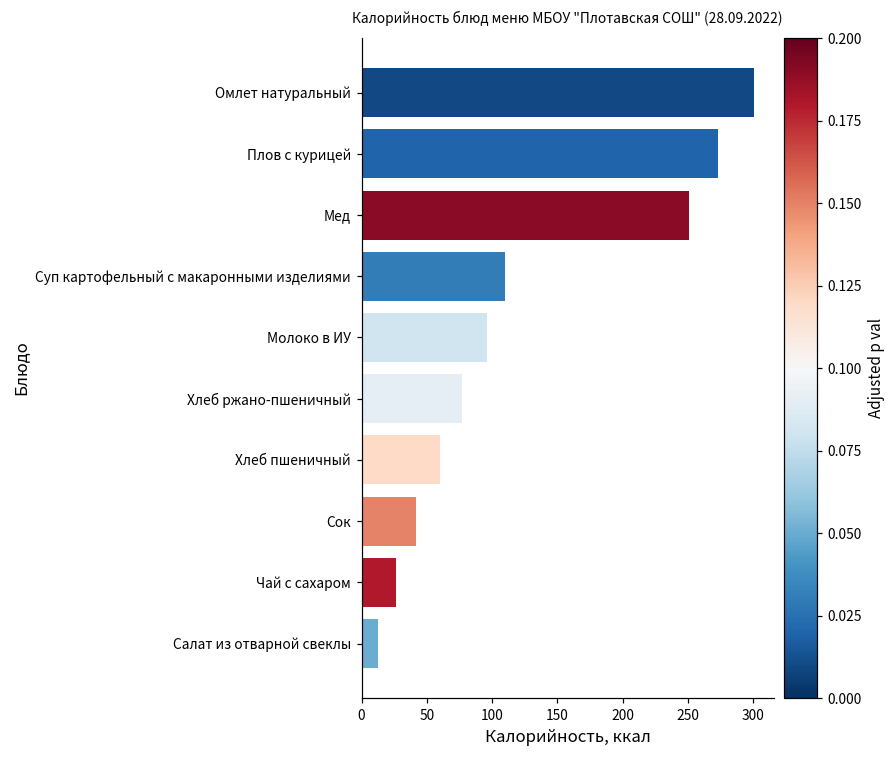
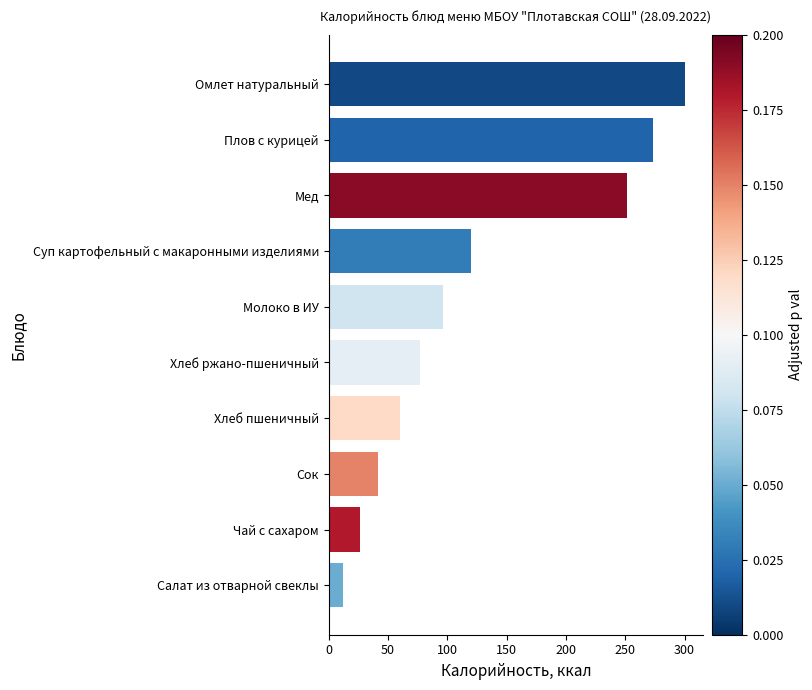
Суп картофельный с макаронными изделиями: 110 -> 120
